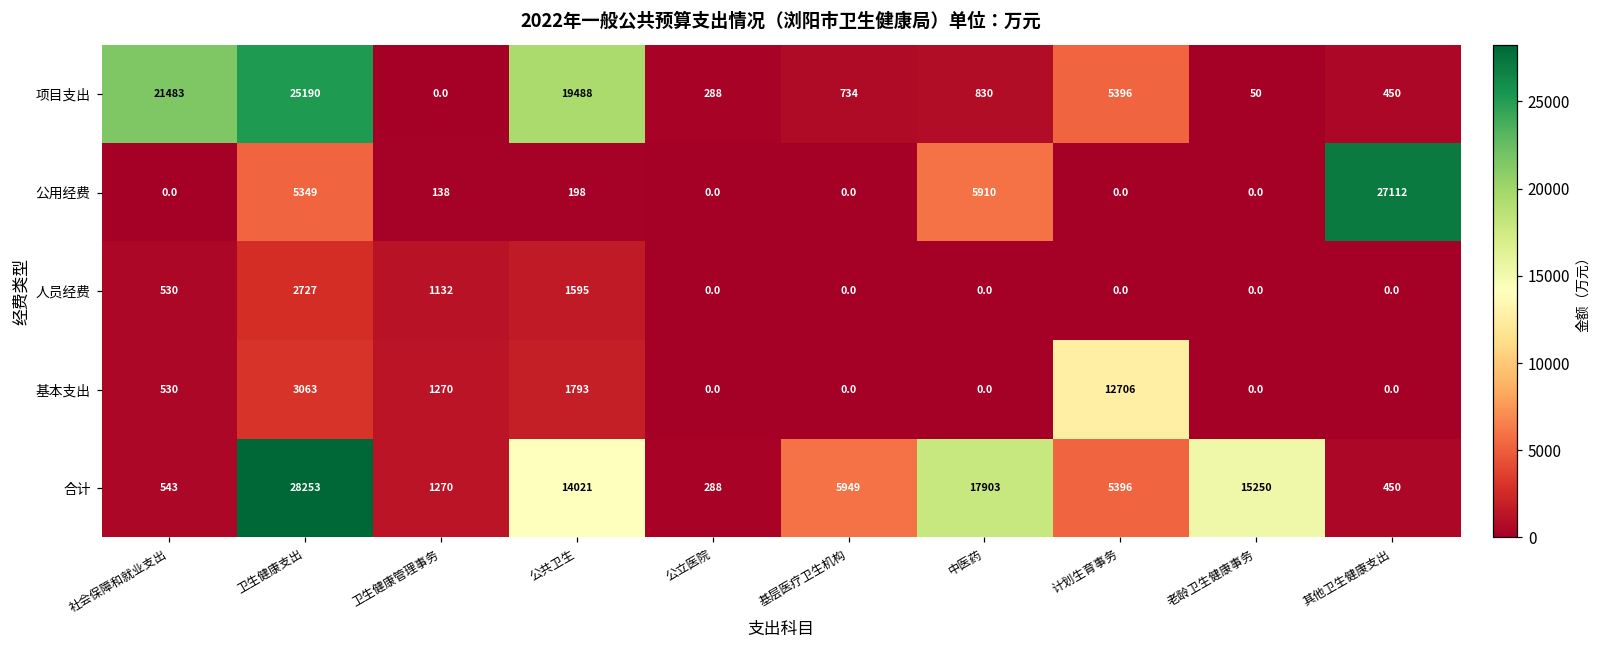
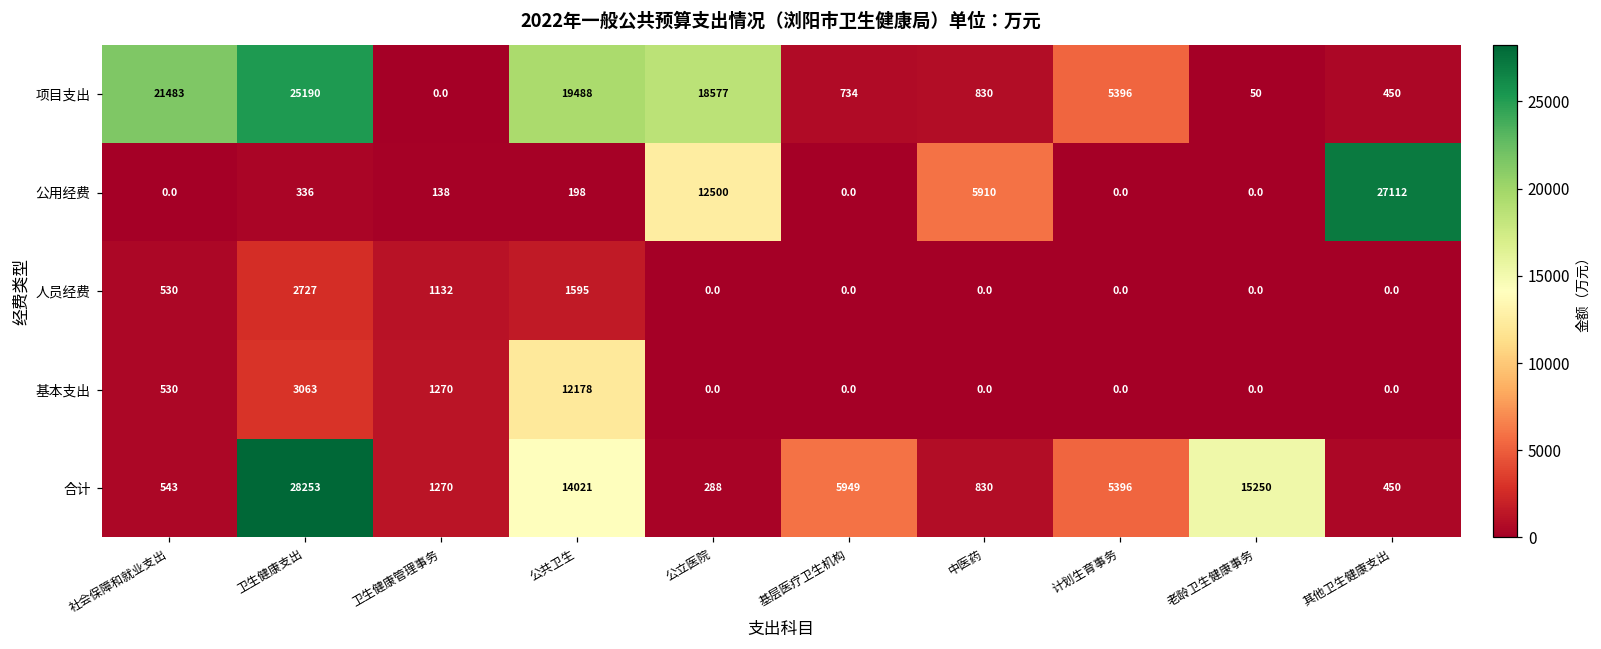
项目支出, 公立医院: 288 -> 18577
公用经费, 卫生健康支出: 5349 -> 336
公用经费, 公立医院: 0.0 -> 12500
基本支出, 公共卫生: 1793 -> 12178
基本支出, 计划生育事务: 12706 -> 0.0
合计, 中医药: 17903 -> 830
